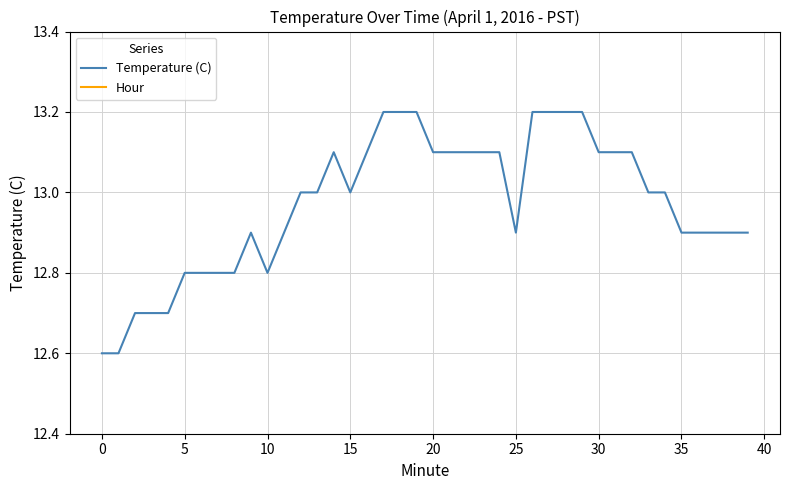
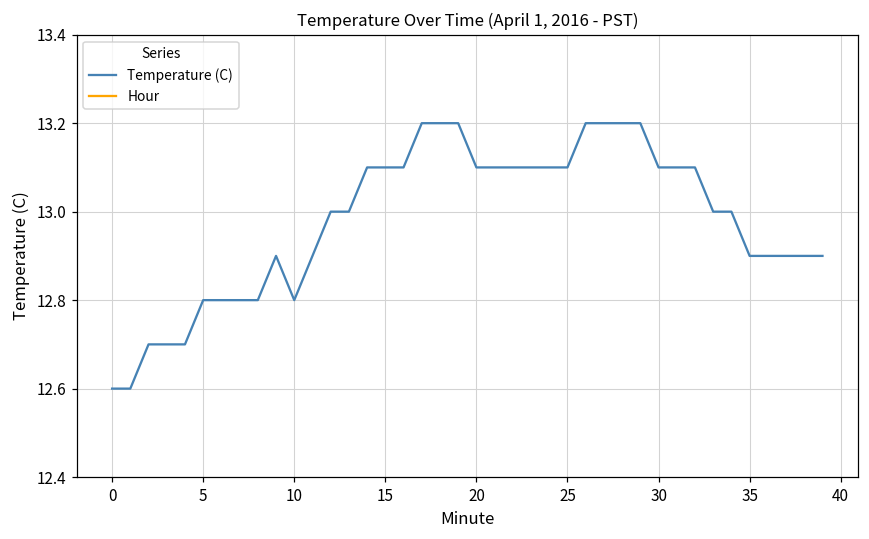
Temperature (C), 15: 13.0 -> 13.1
Temperature (C), 25: 12.9 -> 13.1
